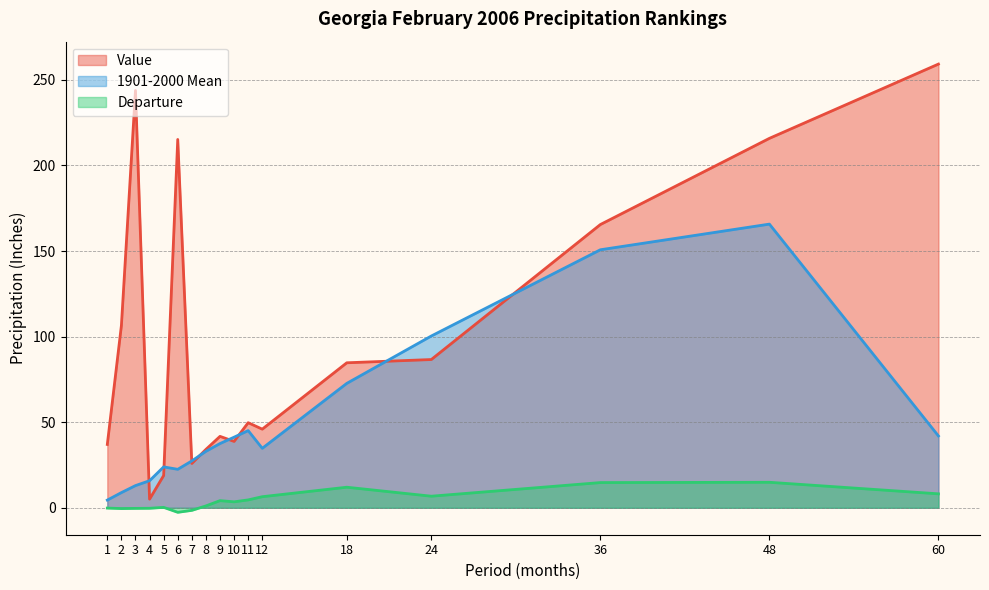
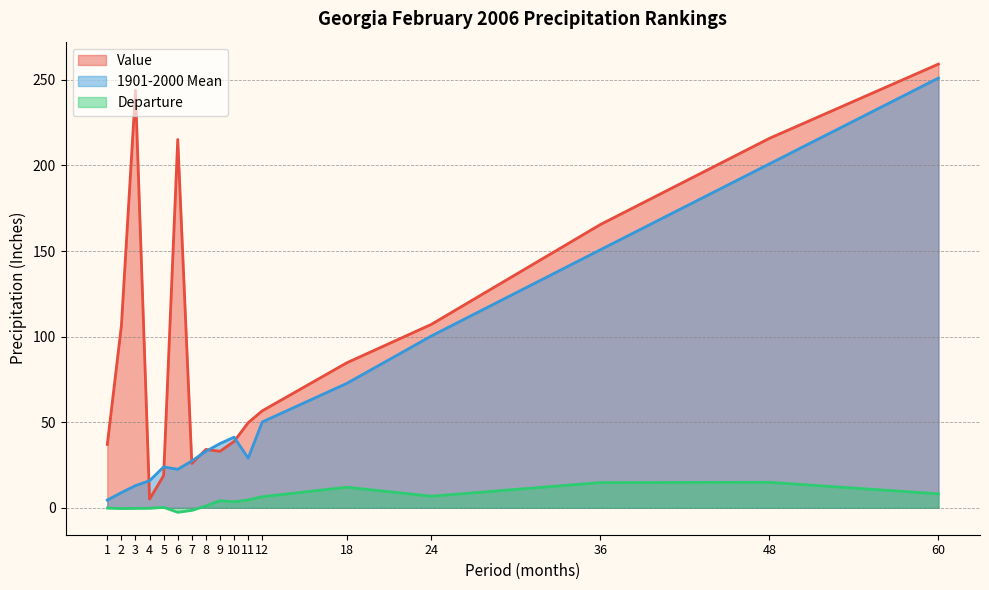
Value, 9: 42 -> 33
1901-2000 Mean, 11: 45 -> 29
Value, 12: 46 -> 57
1901-2000 Mean, 12: 35 -> 50
Value, 24: 87 -> 107
1901-2000 Mean, 48: 166 -> 201
1901-2000 Mean, 60: 42 -> 251
